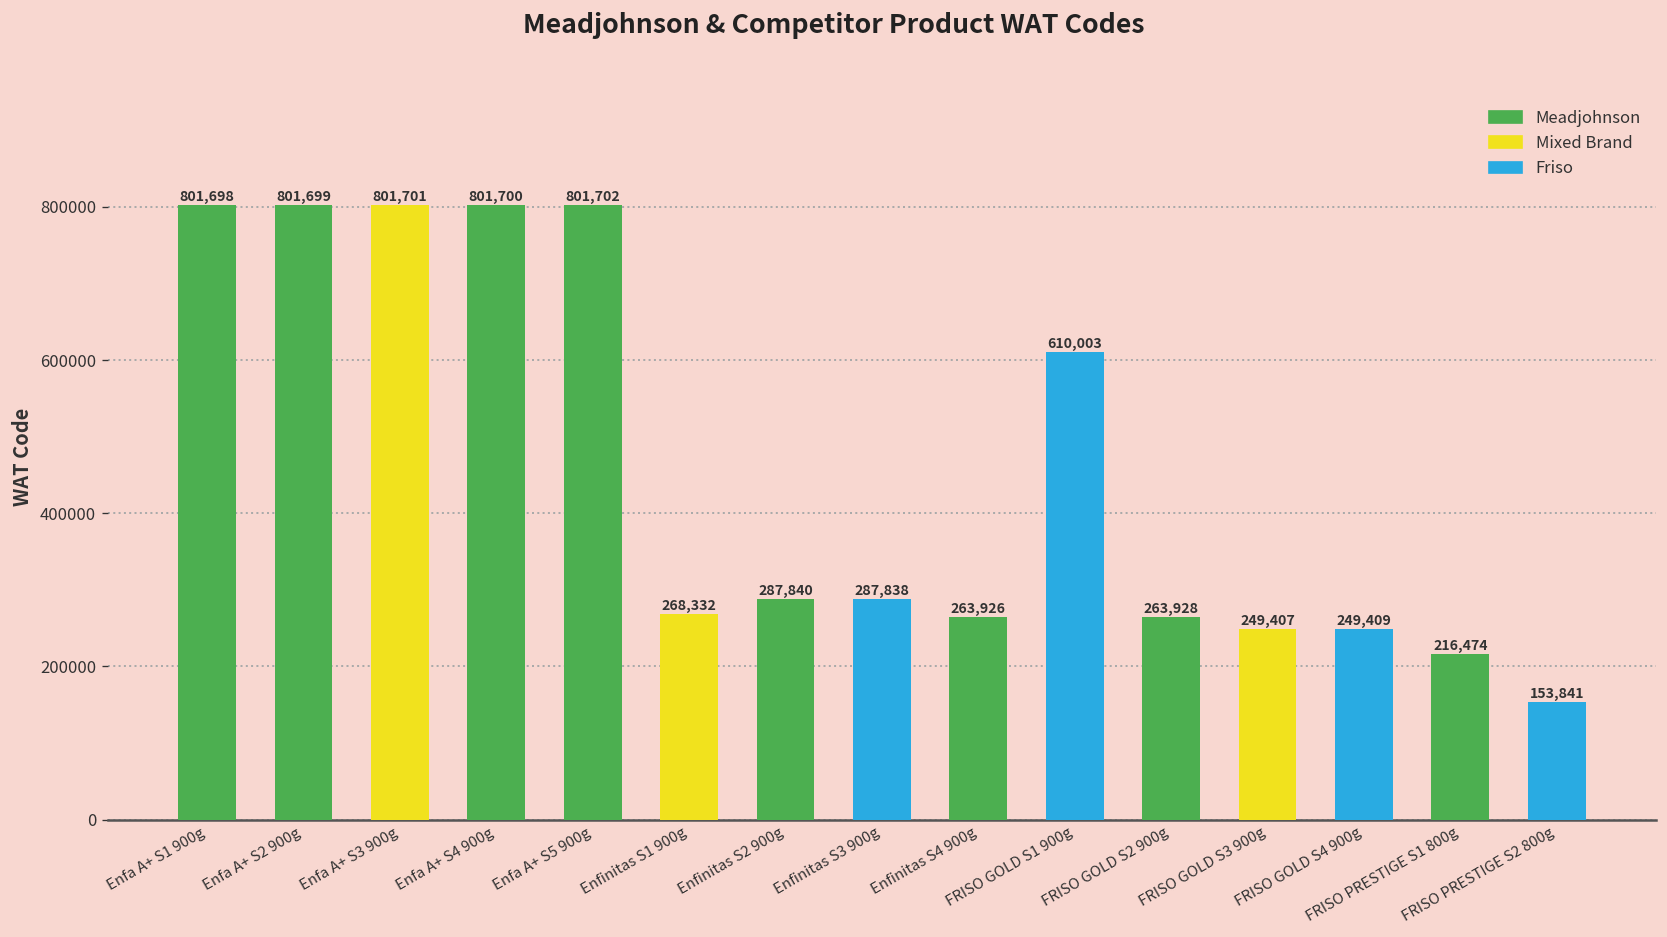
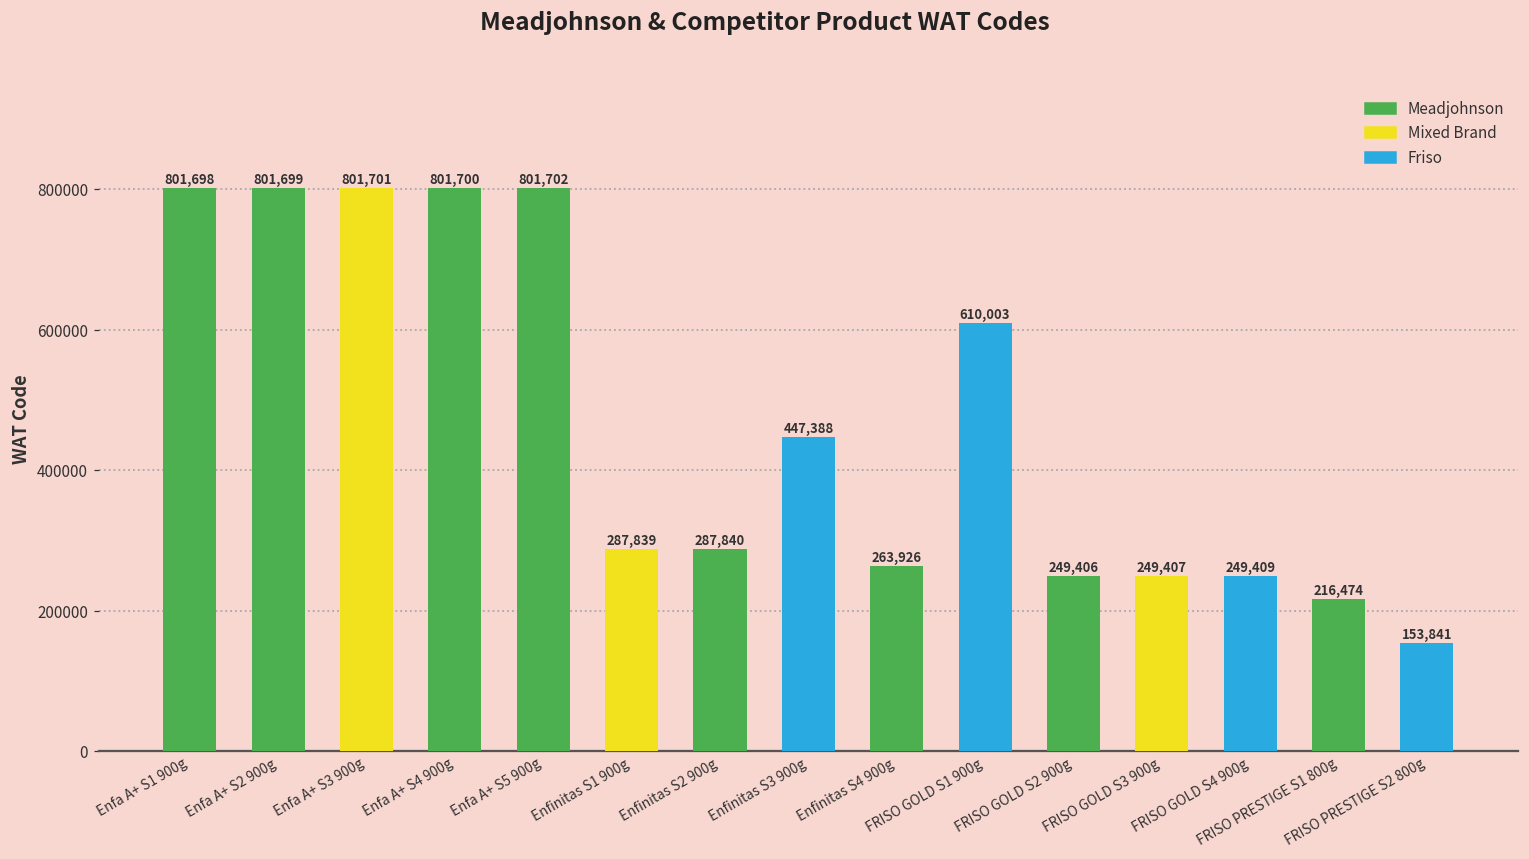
Enfinitas S1 900g: 268,332 -> 287,839
Enfinitas S3 900g: 287,838 -> 447,388
FRISO GOLD S2 900g: 263,928 -> 249,406
